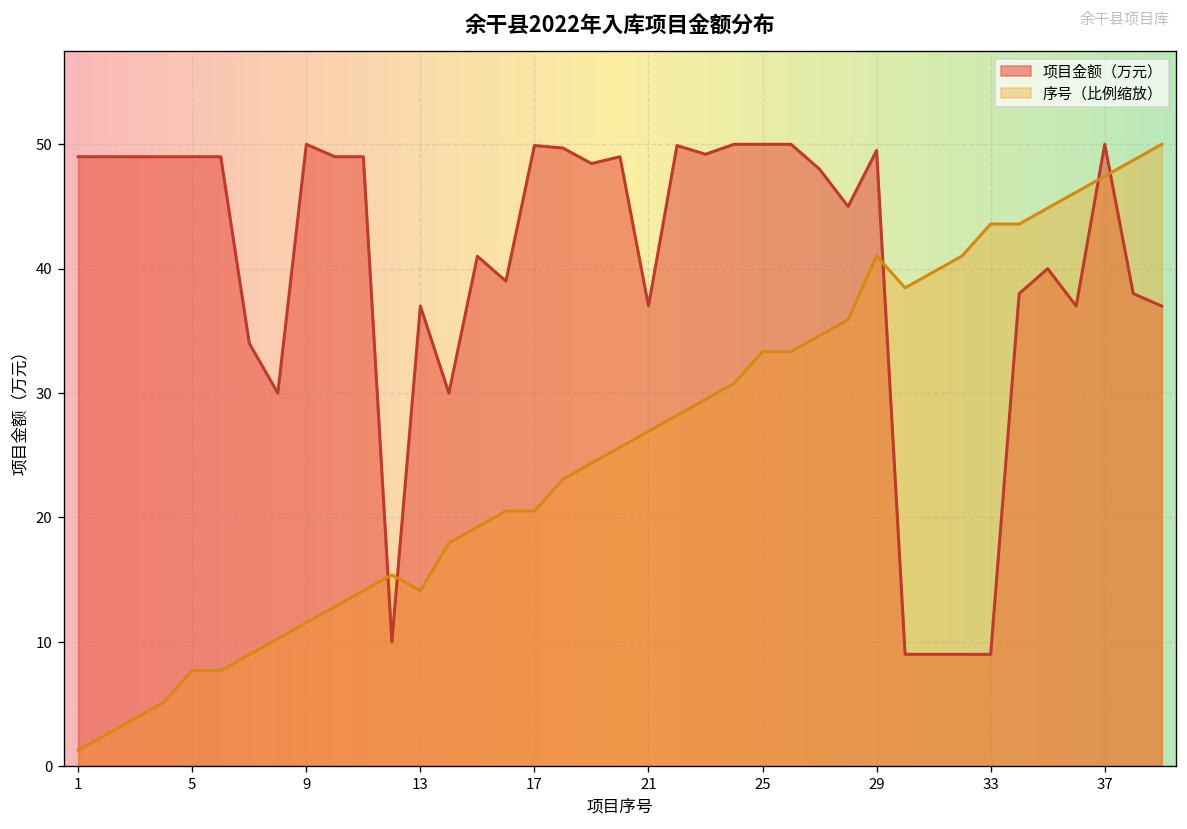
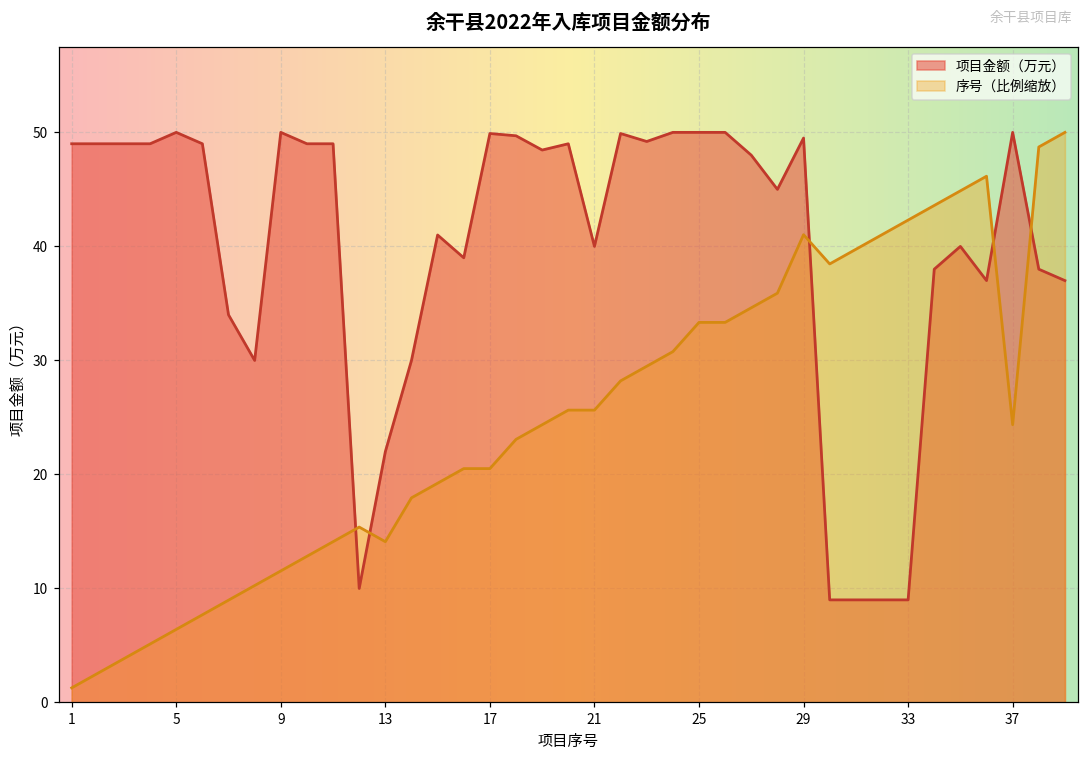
项目金额（万元）, 5: 49 -> 50
序号（比例缩放）, 5: 7.7 -> 6.4
项目金额（万元）, 13: 37 -> 22
项目金额（万元）, 21: 37 -> 40
序号（比例缩放）, 21: 26.9 -> 25.6
序号（比例缩放）, 33: 43.6 -> 42.3
序号（比例缩放）, 37: 47.4 -> 24.4
